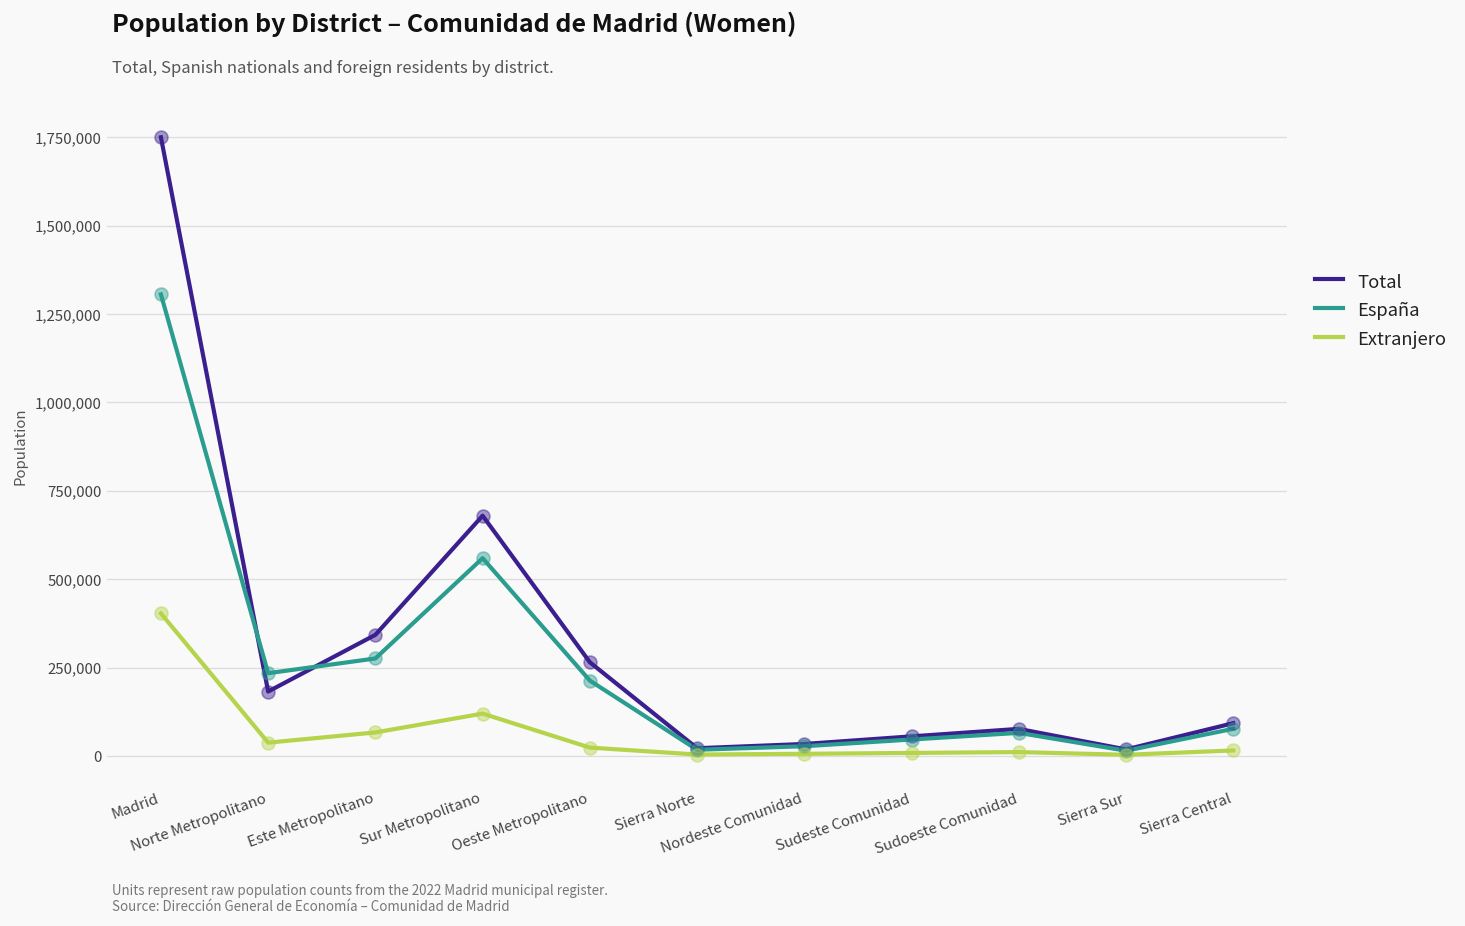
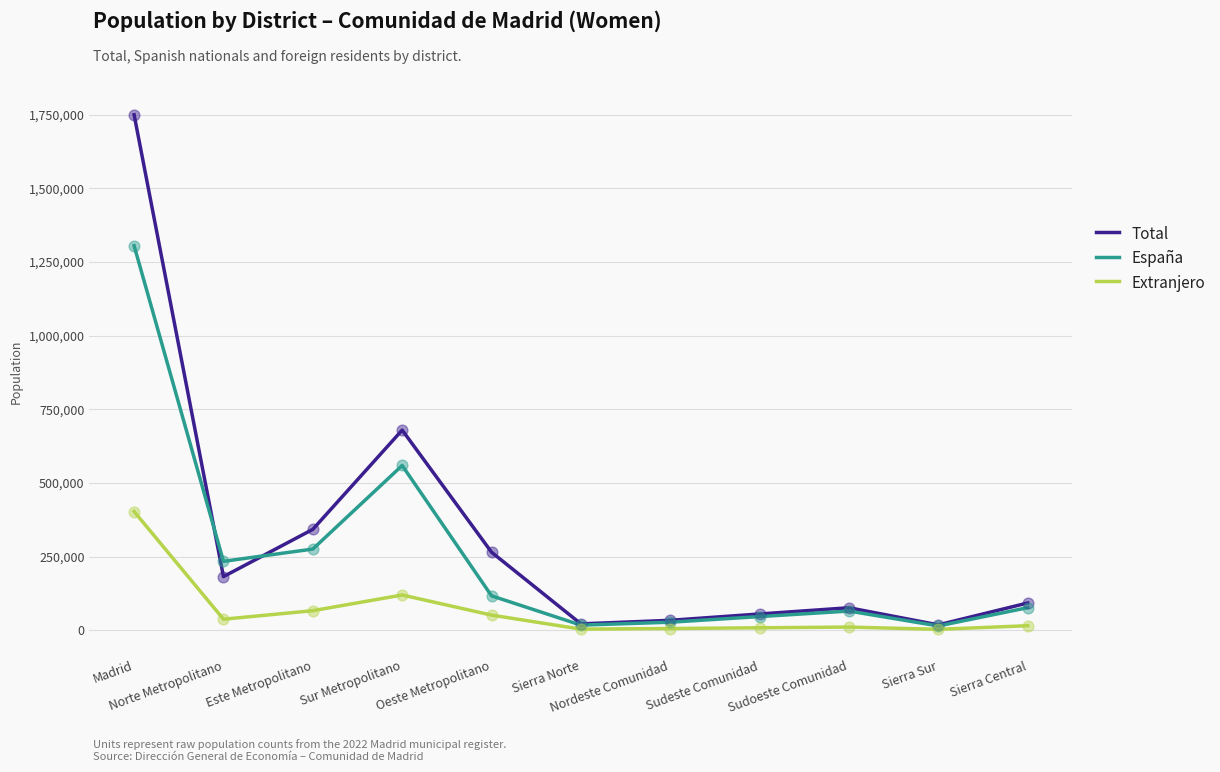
España, Oeste Metropolitano: 210,000 -> 120,000
Extranjero, Oeste Metropolitano: 20,000 -> 50,000
